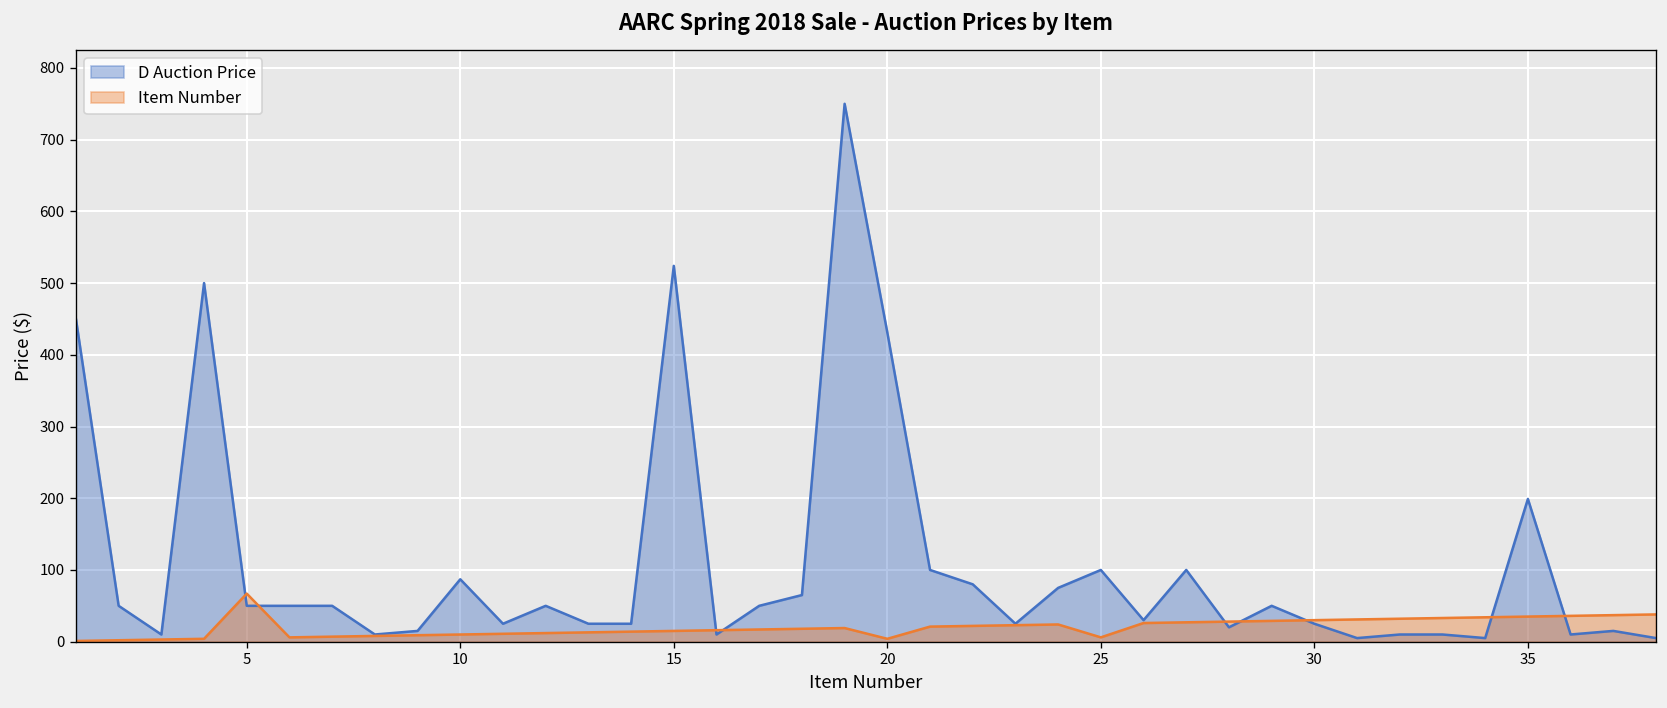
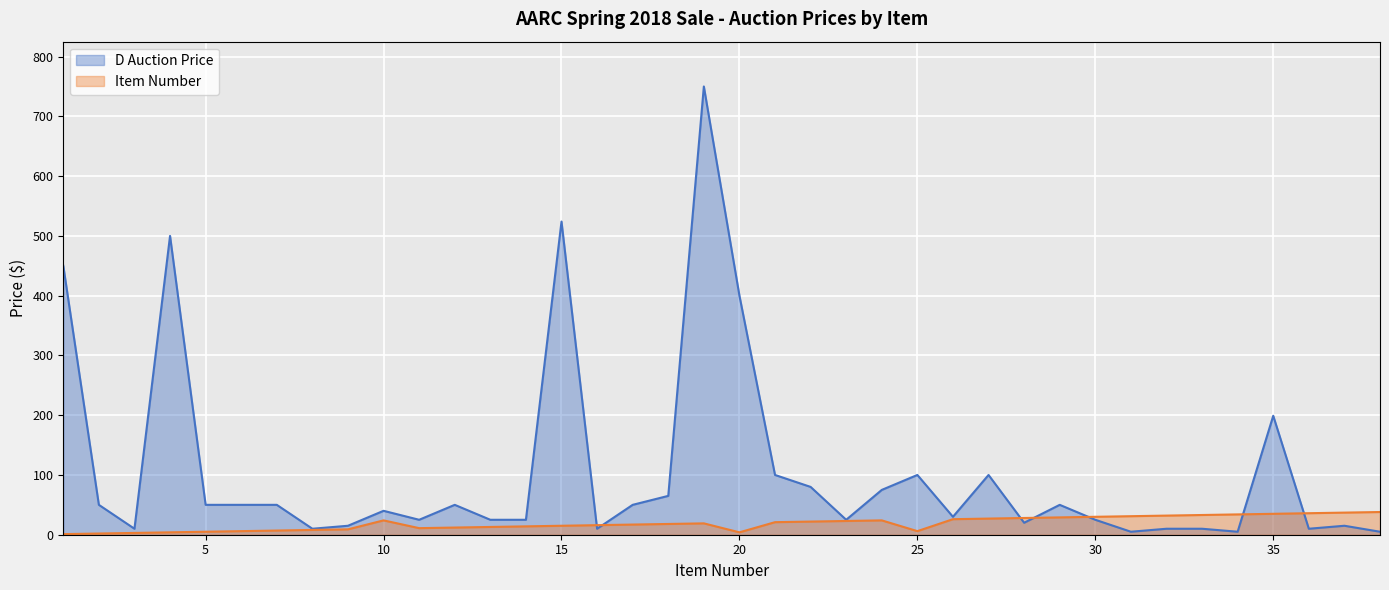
Item Number, 5: 70 -> 10
D Auction Price, 10: 90 -> 40
Item Number, 10: 10 -> 20
D Auction Price, 20: 430 -> 400
